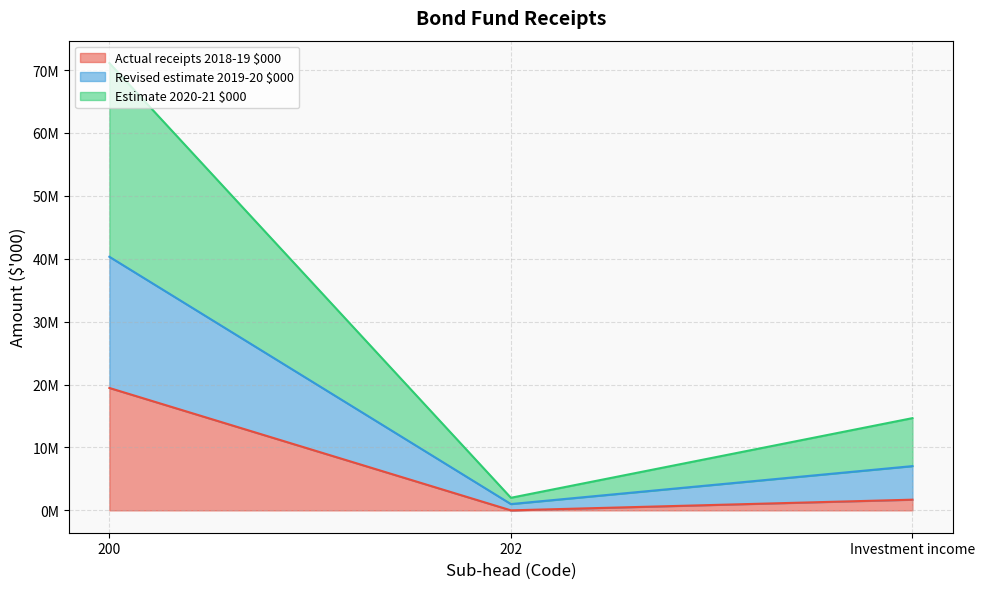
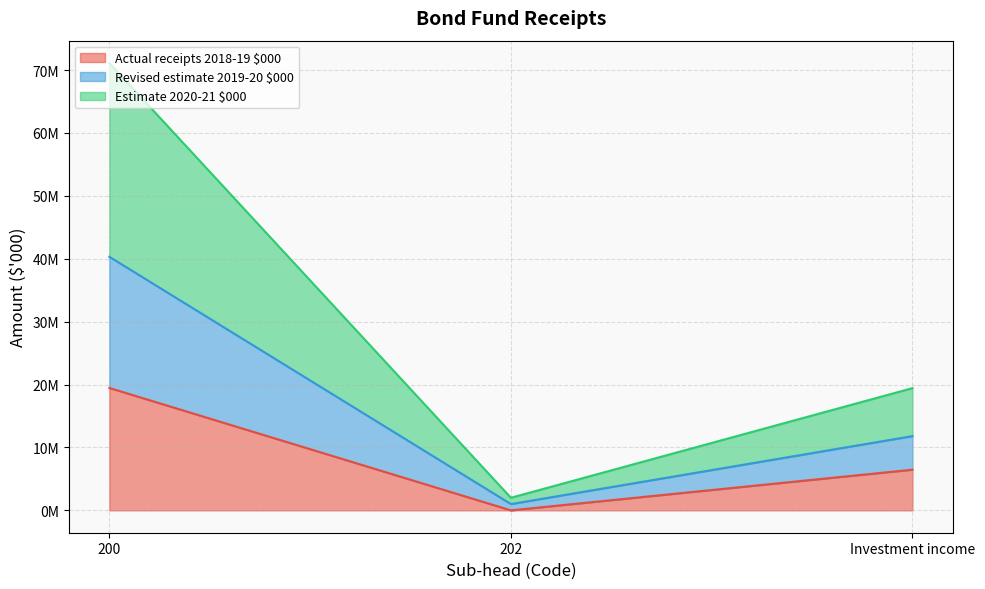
Actual receipts 2018-19 $000, Investment income: 2000000 -> 6000000
